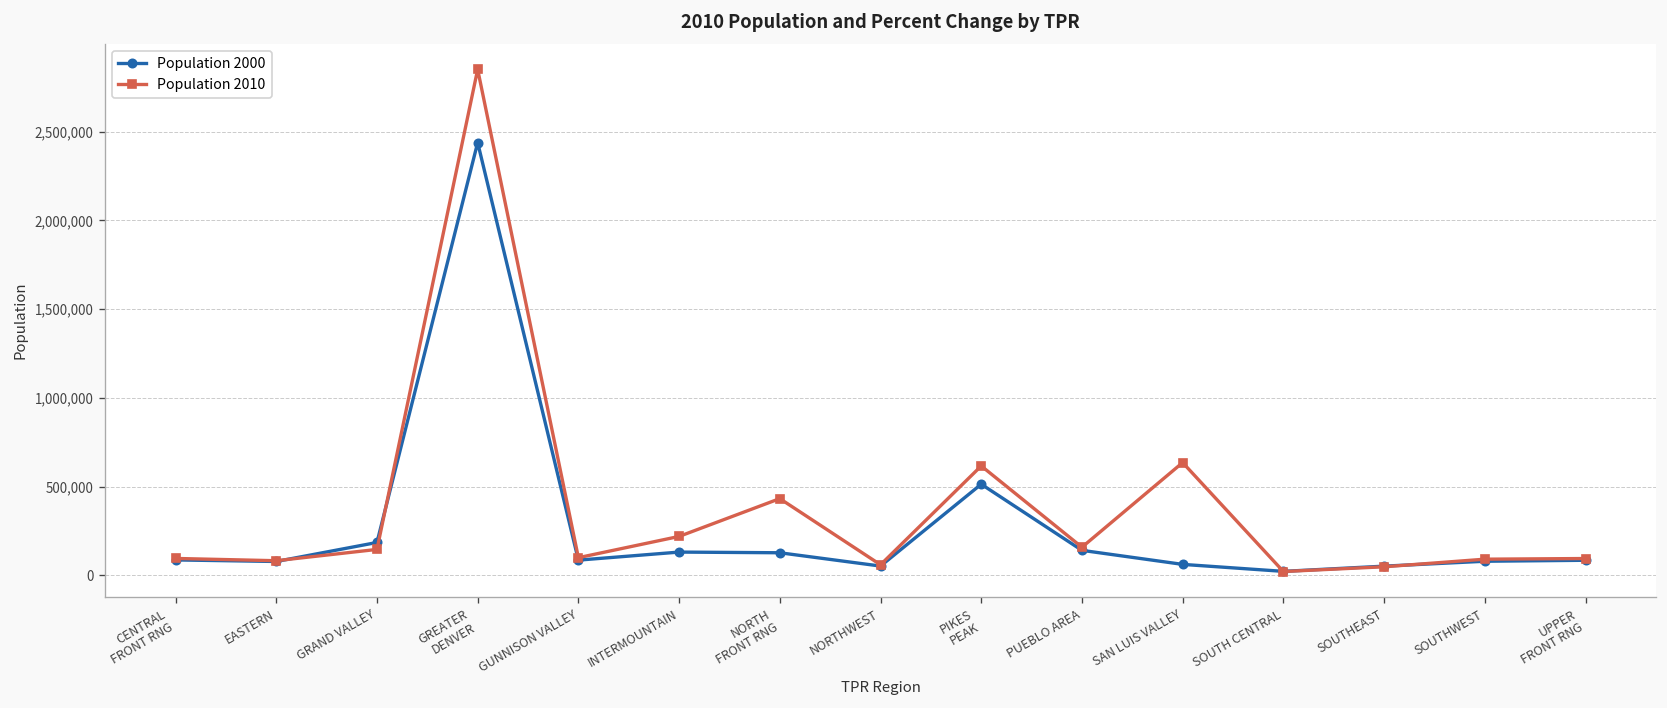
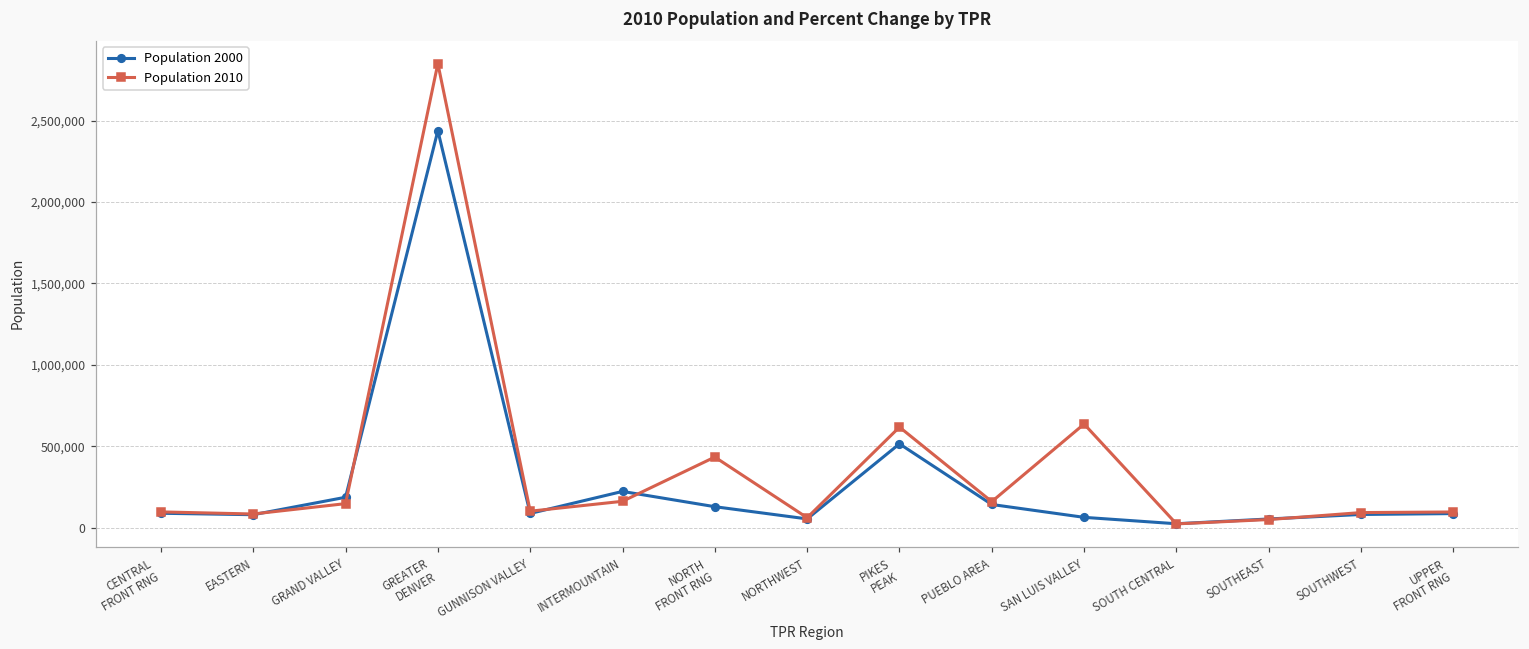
Population 2000, INTERMOUNTAIN: 130,000 -> 220,000
Population 2010, INTERMOUNTAIN: 220,000 -> 160,000
